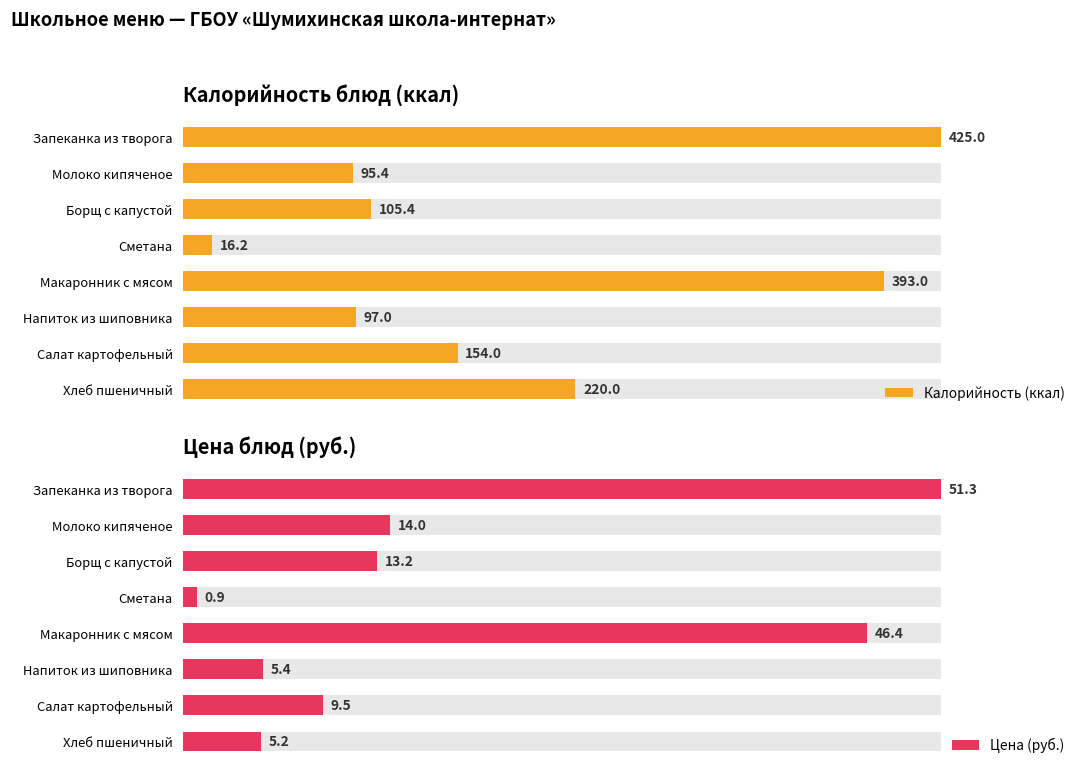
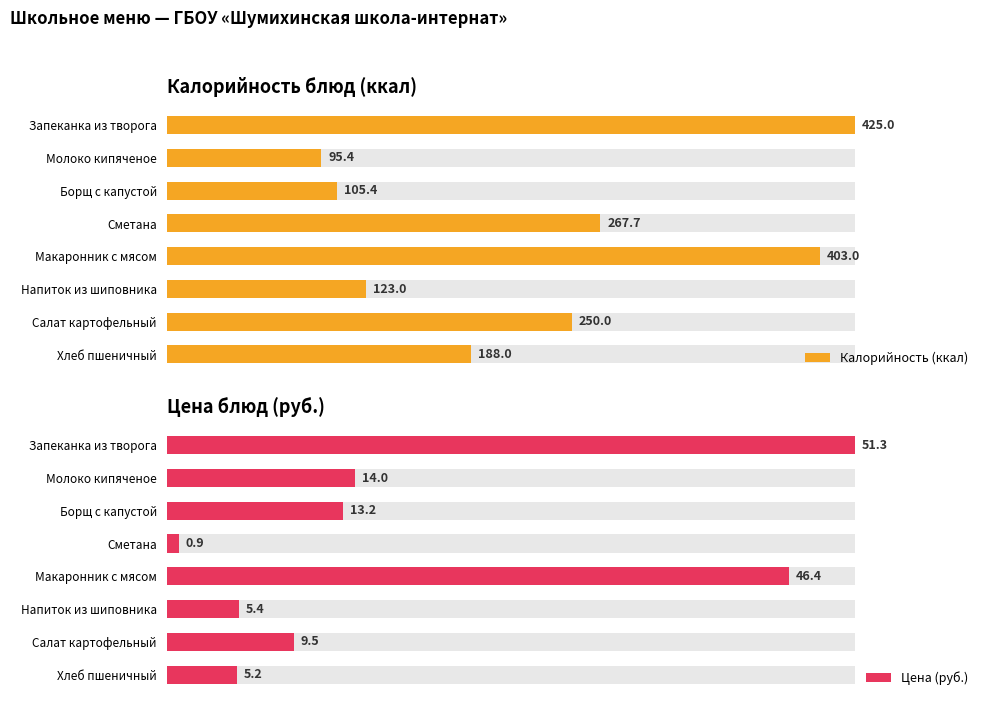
Калорийность блюд (ккал), Калорийность (ккал), Сметана: 16.2 -> 267.7
Калорийность блюд (ккал), Калорийность (ккал), Макаронник с мясом: 393.0 -> 403.0
Калорийность блюд (ккал), Калорийность (ккал), Напиток из шиповника: 97.0 -> 123.0
Калорийность блюд (ккал), Калорийность (ккал), Салат картофельный: 154.0 -> 250.0
Калорийность блюд (ккал), Калорийность (ккал), Хлеб пшеничный: 220.0 -> 188.0
